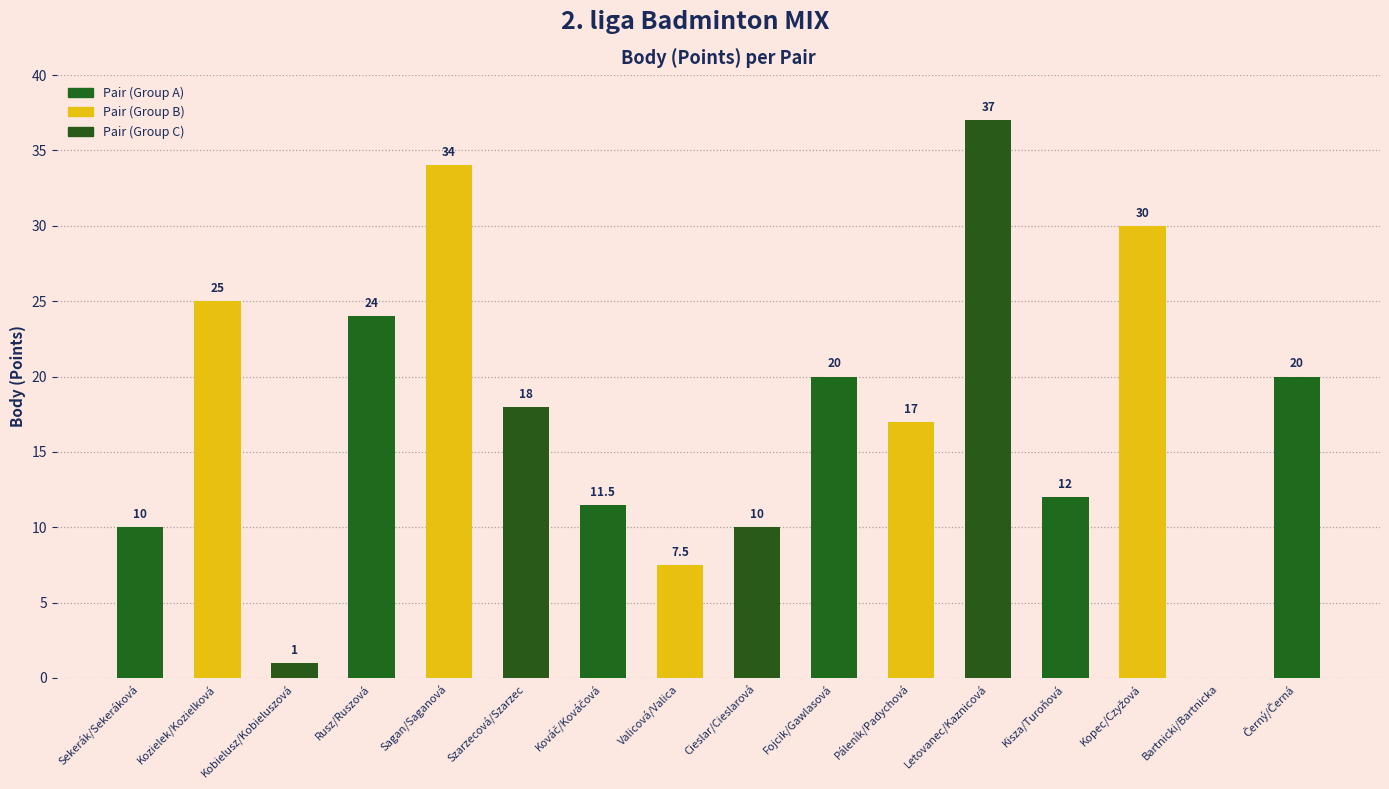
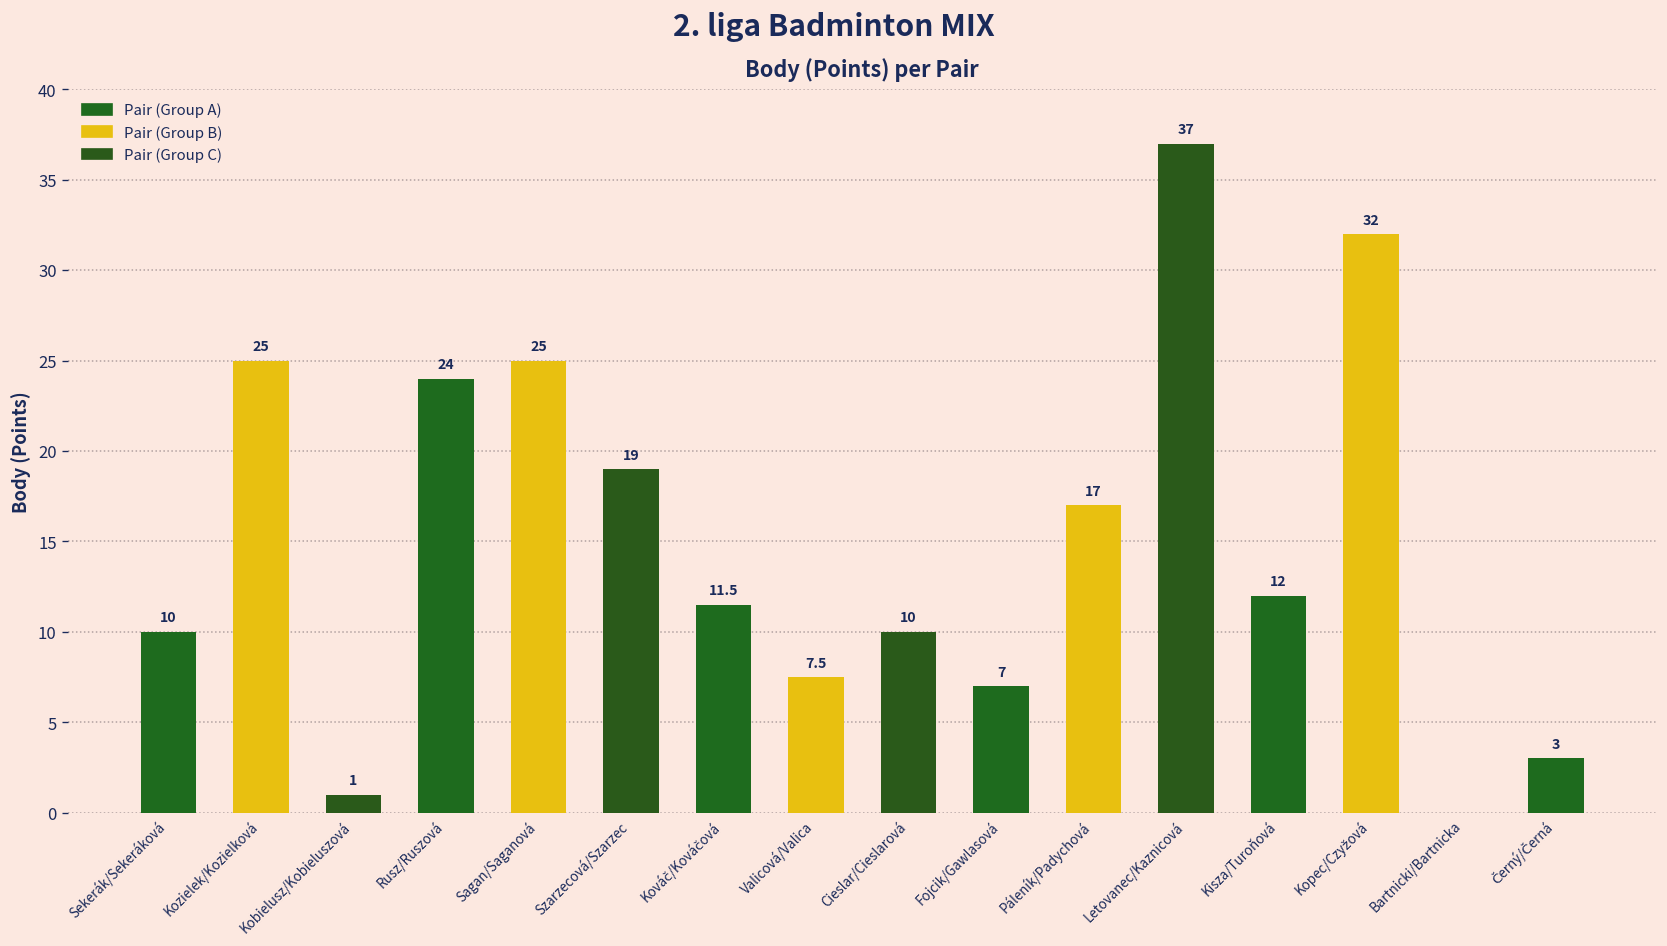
Sagan/Saganová: 34 -> 25
Szarzecová/Szarzec: 18 -> 19
Fojcik/Gawlasová: 20 -> 7
Kopec/Czyžová: 30 -> 32
Černý/Černá: 20 -> 3
